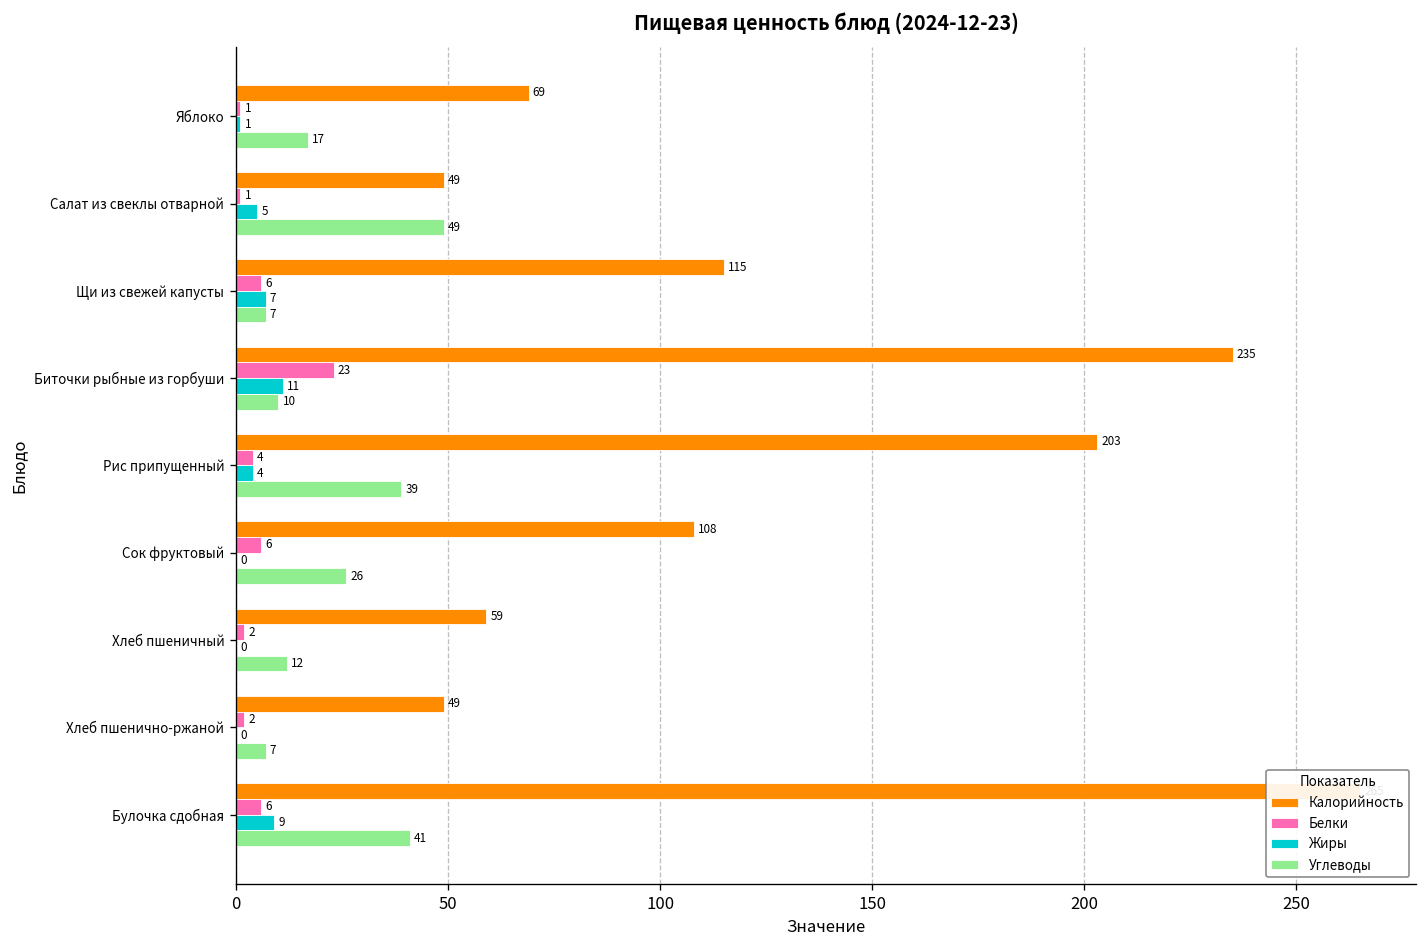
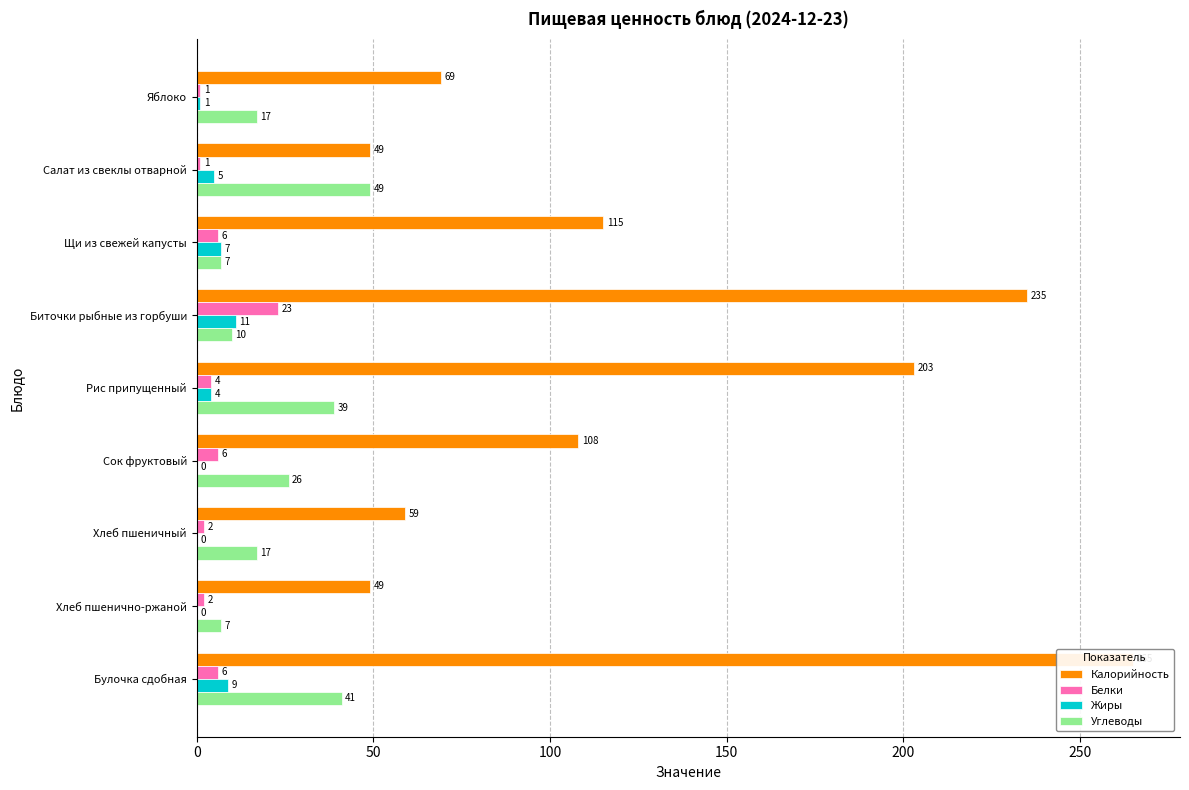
Углеводы, Хлеб пшеничный: 12 -> 17
